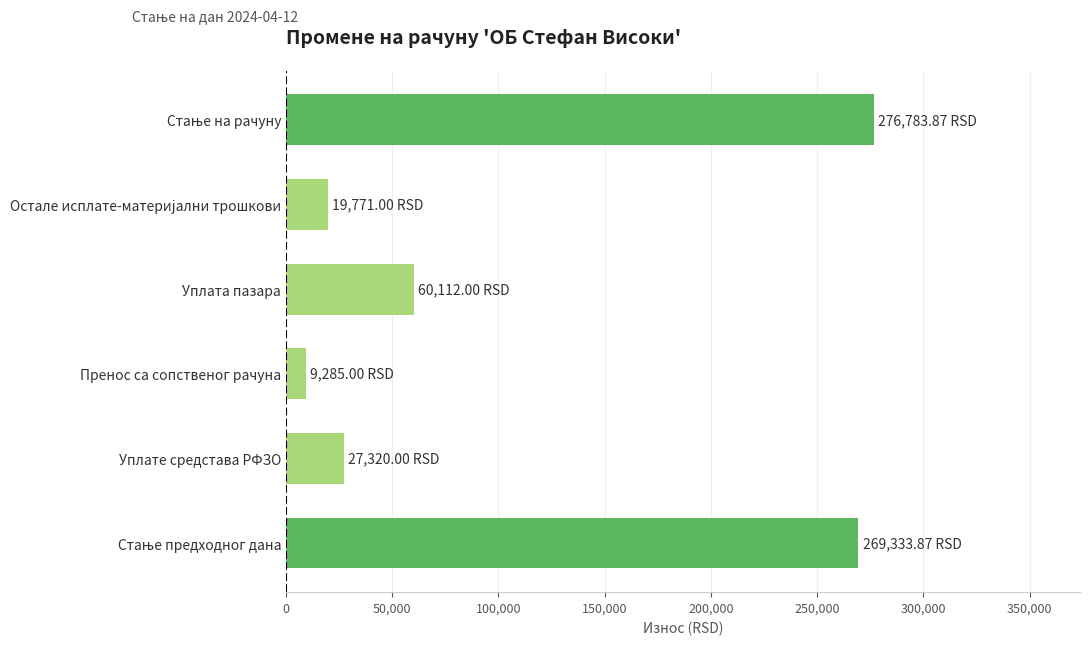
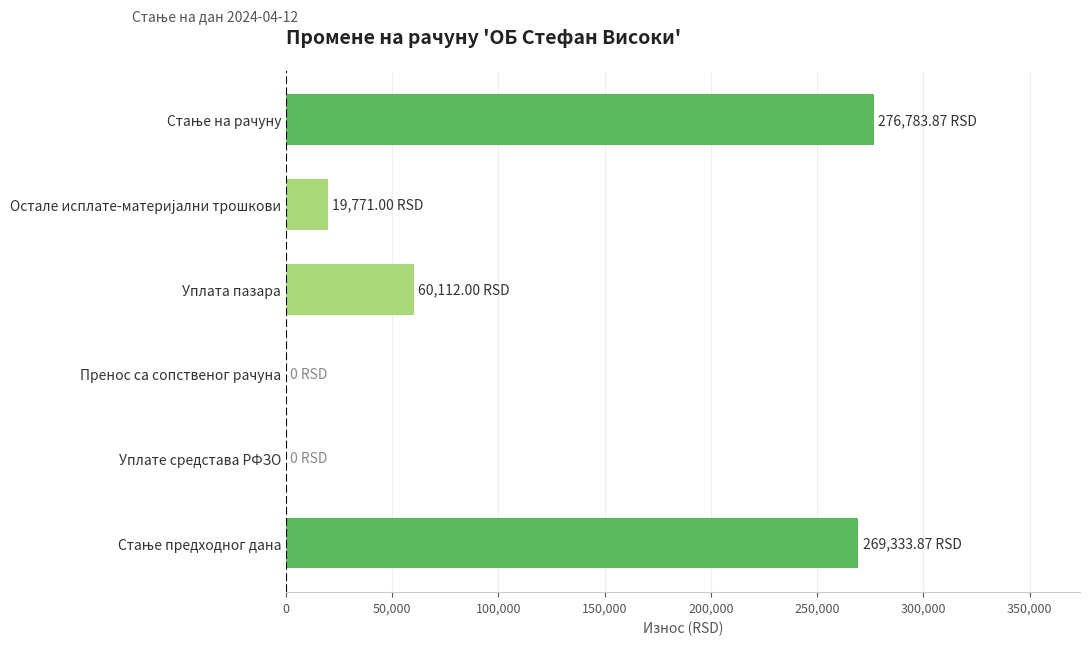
Пренос са сопственог рачуна: 9,285.00 -> 0
Уплате средстава РФЗО: 27,320.00 -> 0
